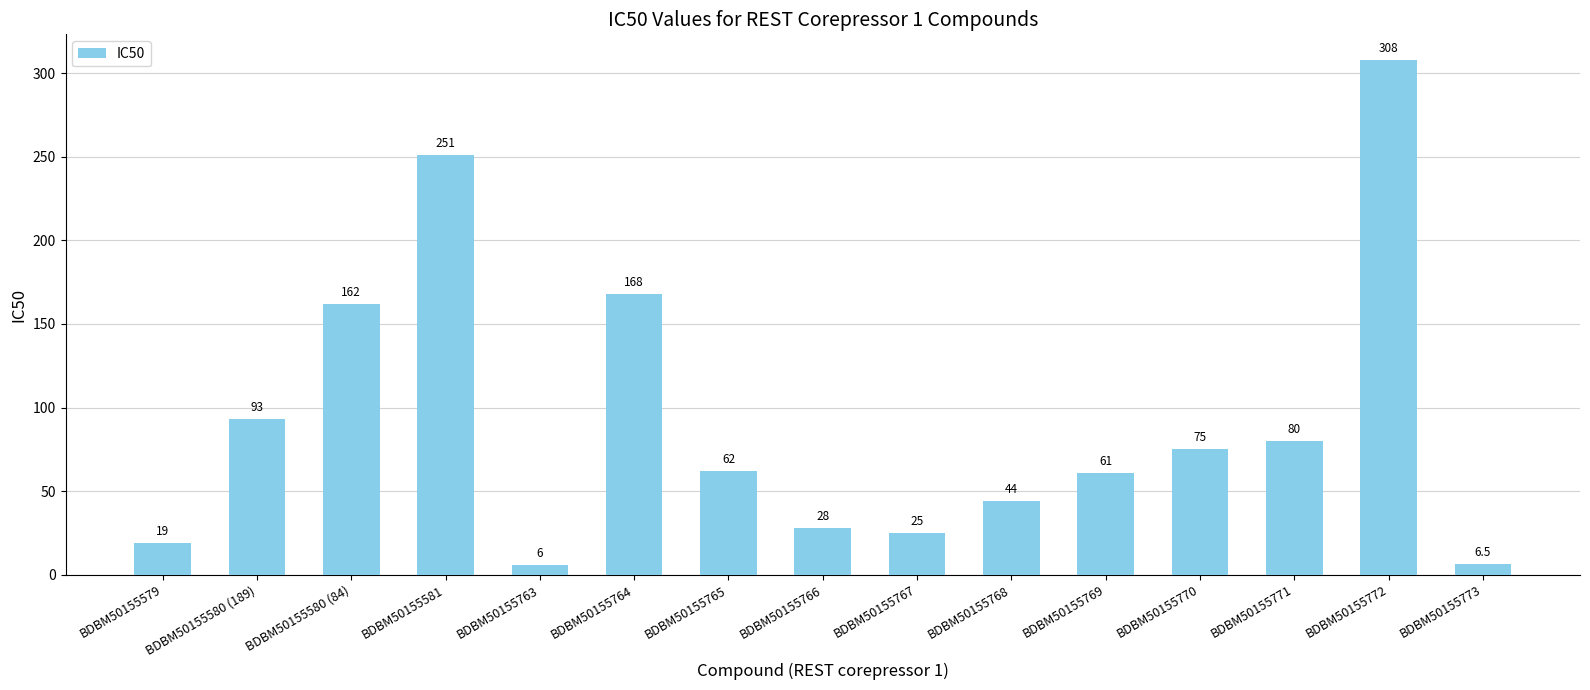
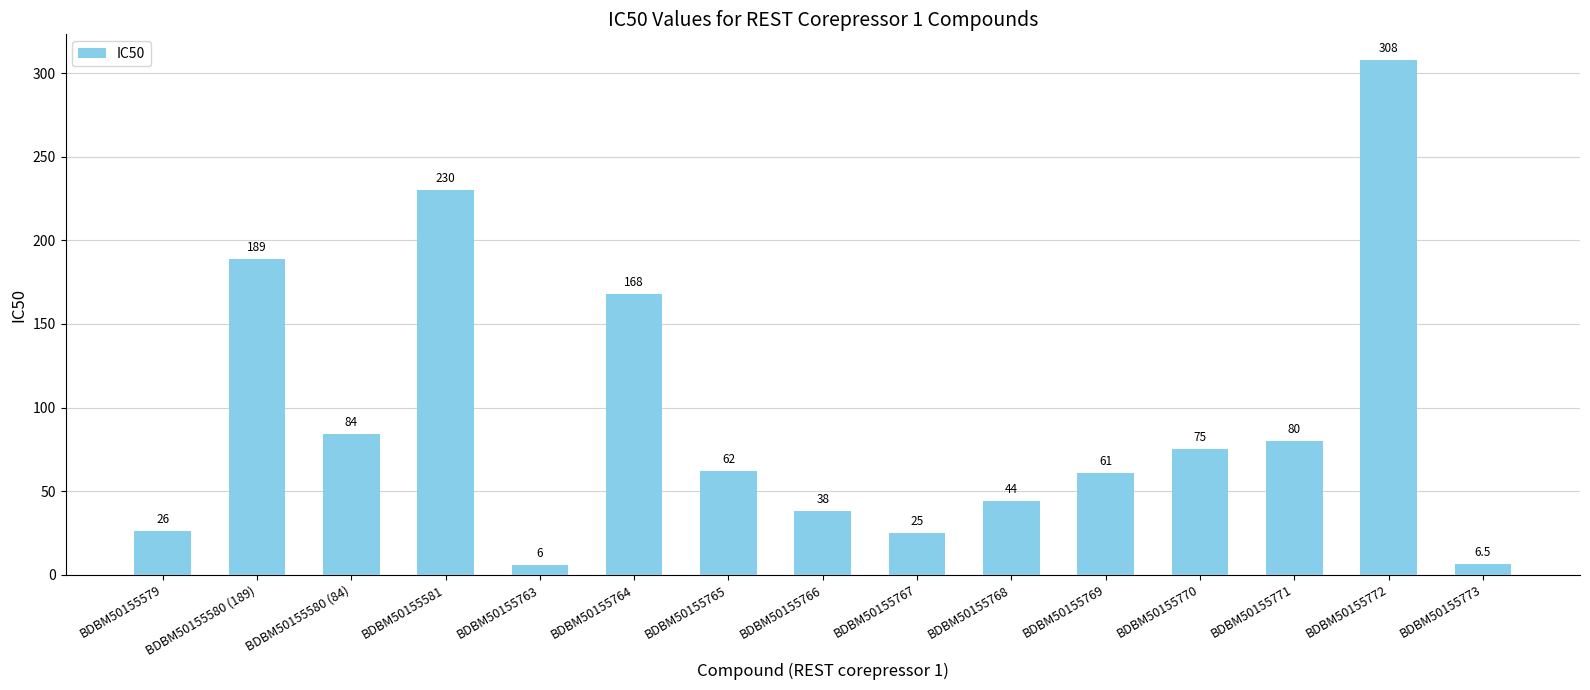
BDBM50155579: 19 -> 26
BDBM50155580 (189): 93 -> 189
BDBM50155580 (84): 162 -> 84
BDBM50155581: 251 -> 230
BDBM50155766: 28 -> 38
